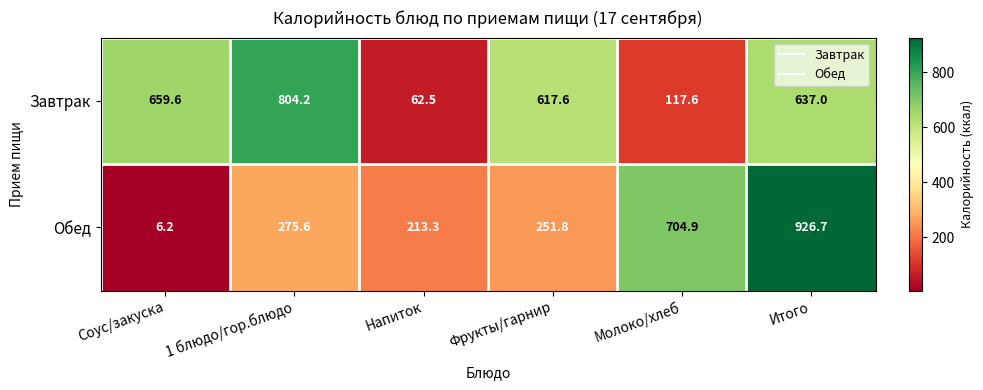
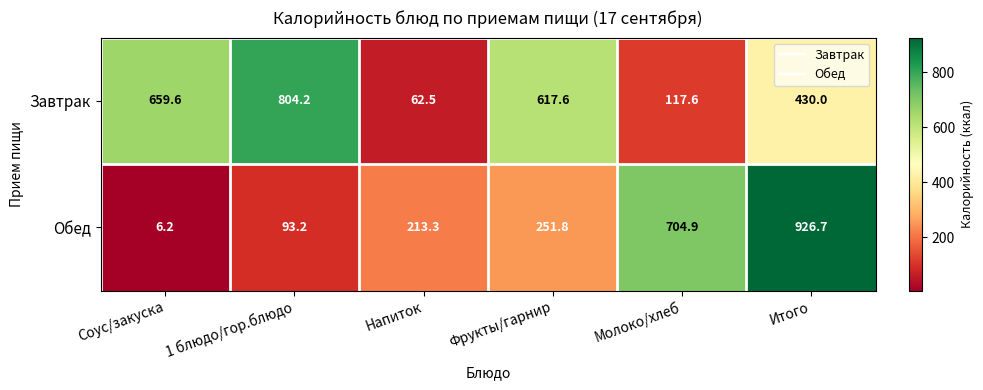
Завтрак, Итого: 637.0 -> 430.0
Обед, 1 блюдо/гор.блюдо: 275.6 -> 93.2
